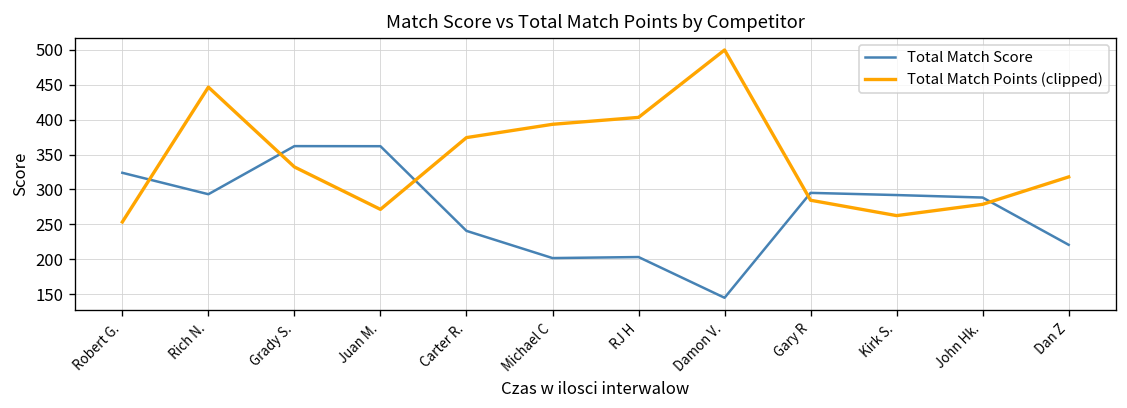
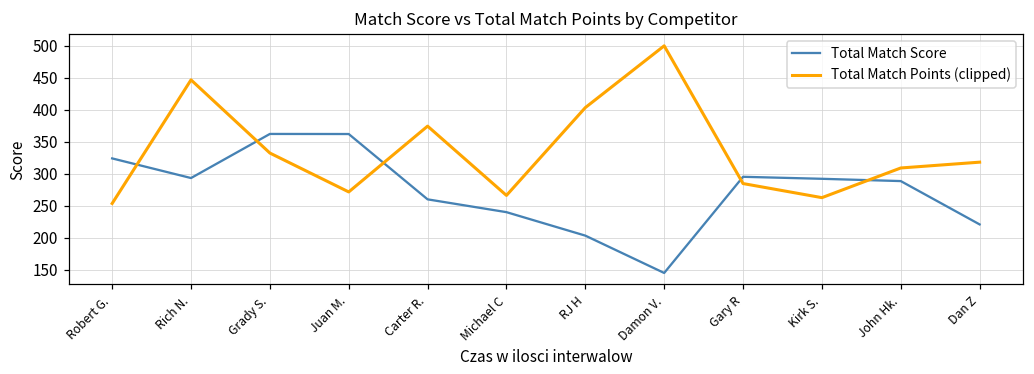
Total Match Score, Carter R.: 240 -> 260
Total Match Score, Michael C: 200 -> 240
Total Match Points (clipped), Michael C: 390 -> 270
Total Match Points (clipped), John Hk.: 280 -> 310
